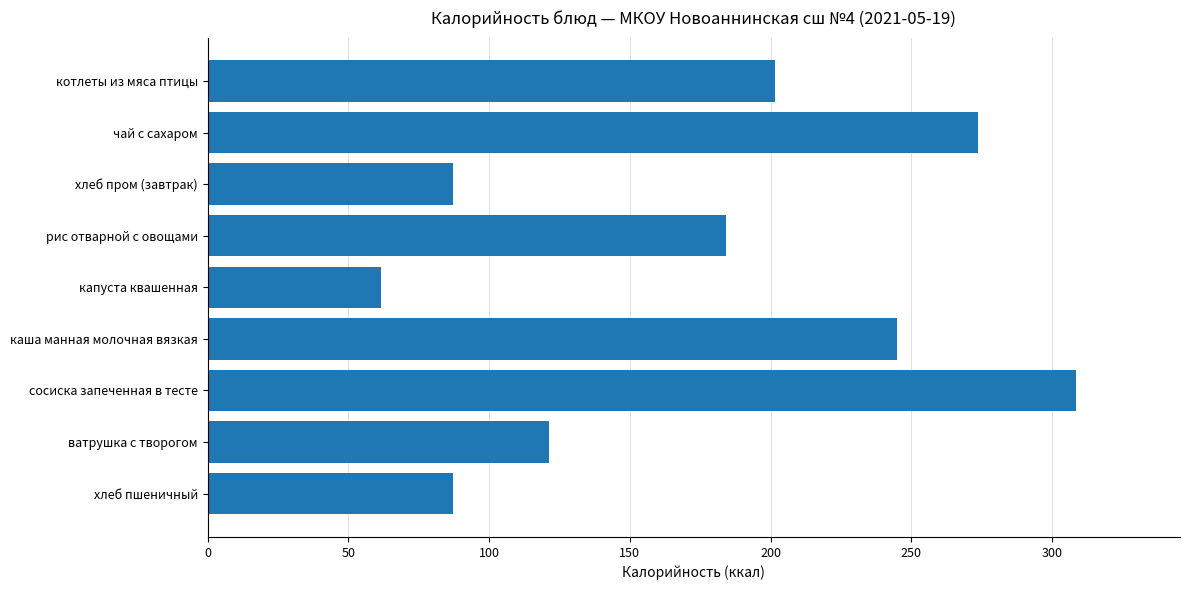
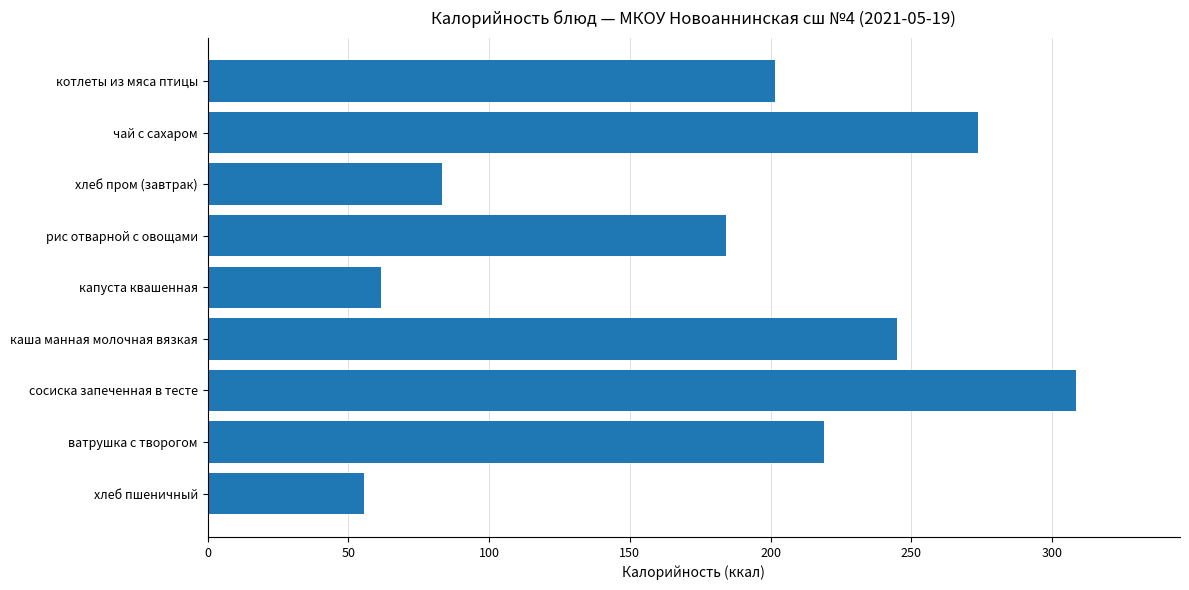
хлеб пром (завтрак): 87 -> 83
ватрушка с творогом: 121 -> 219
хлеб пшеничный: 87 -> 55
